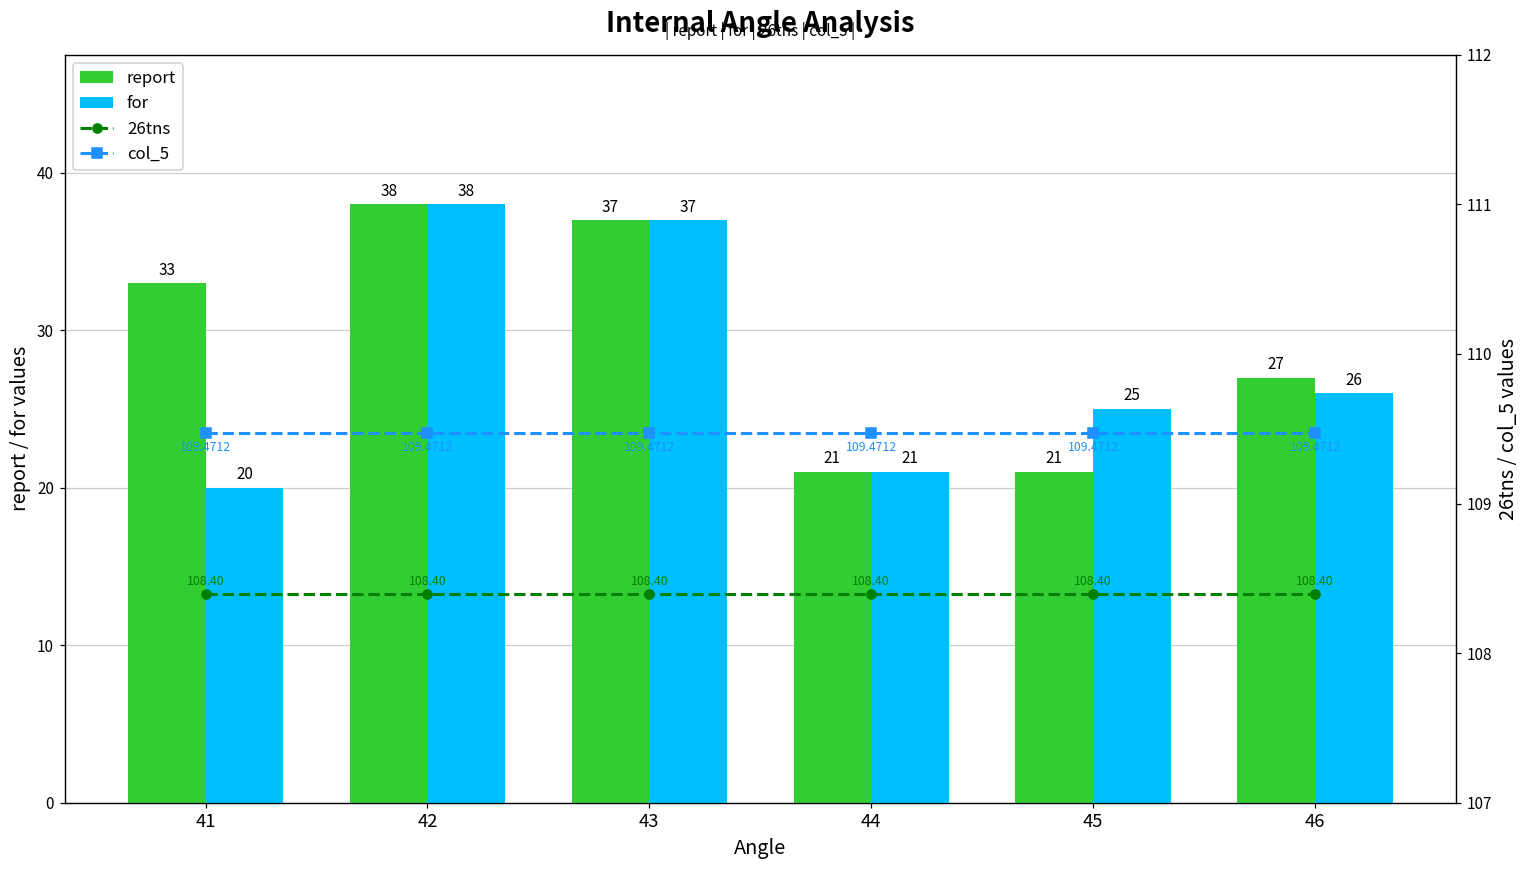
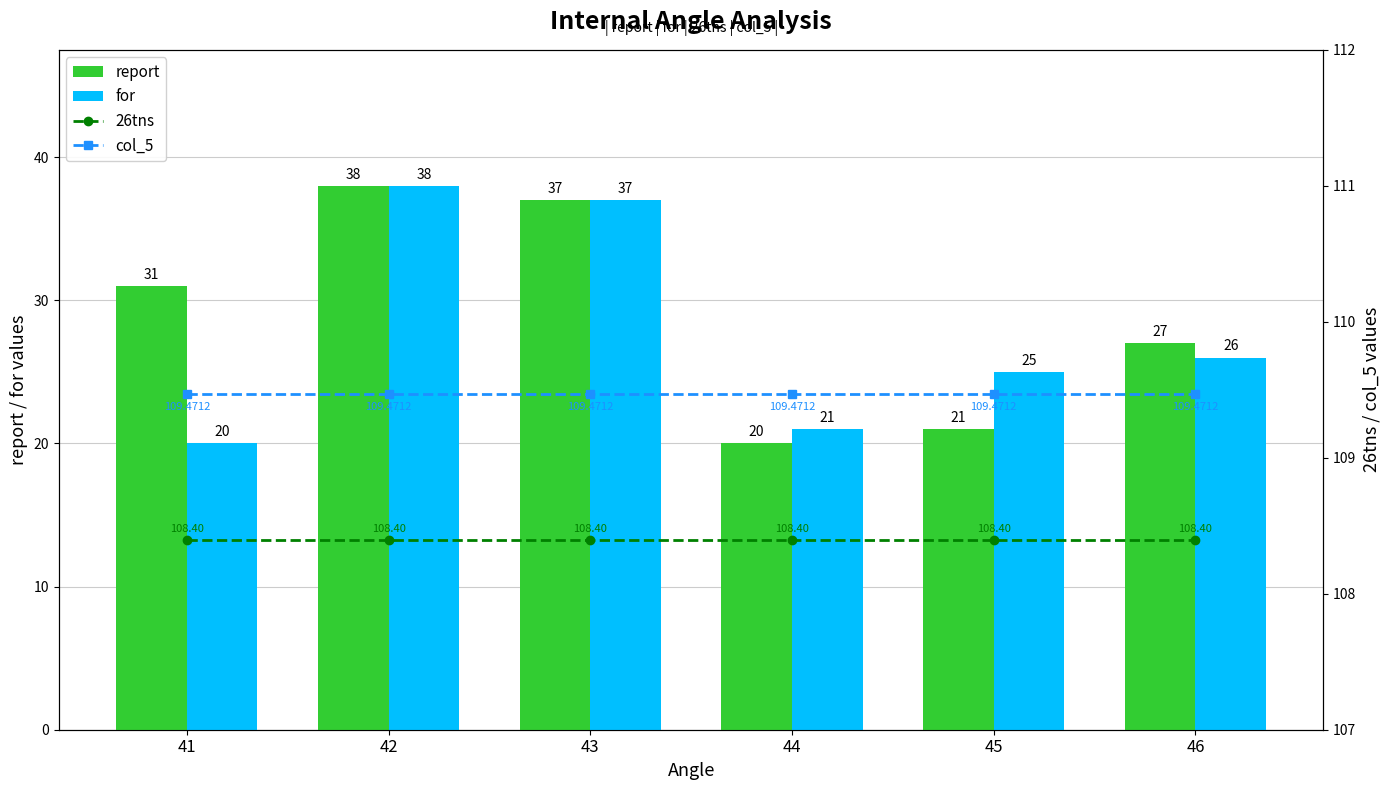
report, 41: 33 -> 31
report, 44: 21 -> 20
